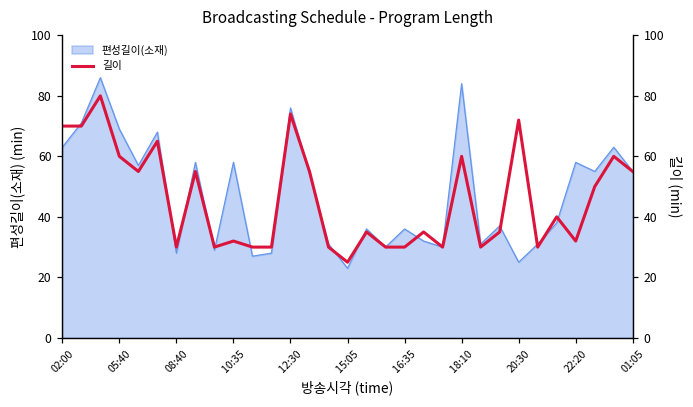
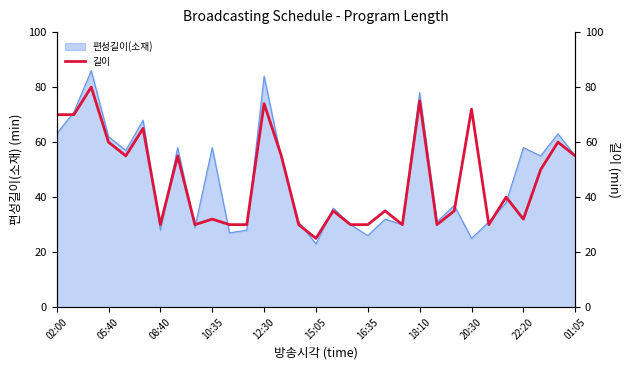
편성길이(소재), 05:40: 69 -> 62
편성길이(소재), 12:30: 76 -> 84
편성길이(소재), 16:35: 36 -> 26
편성길이(소재), 18:10: 84 -> 78
길이, 18:10: 60 -> 75
